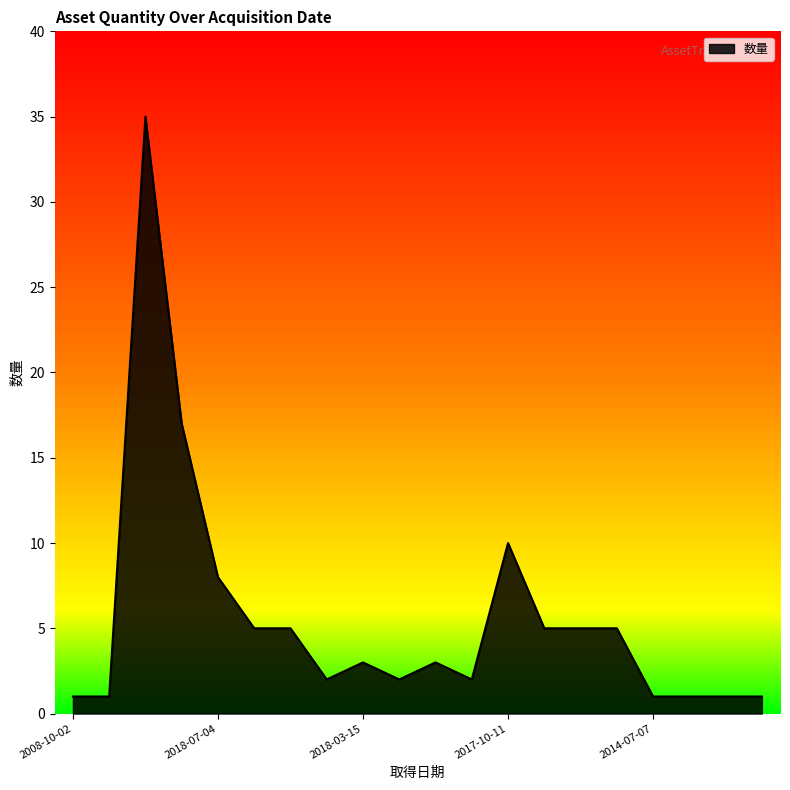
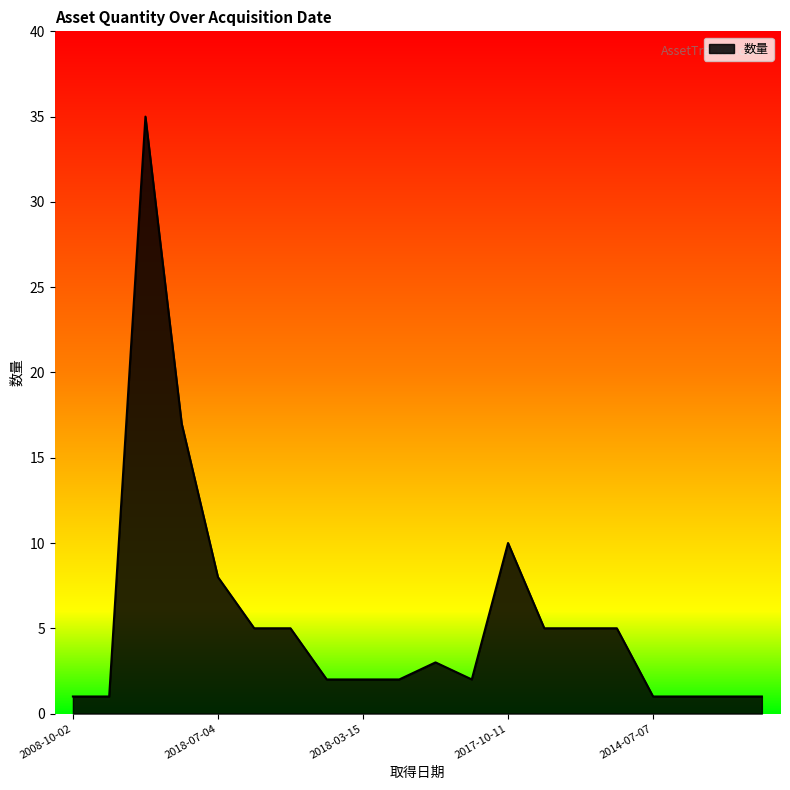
2018-03-15: 3 -> 2
